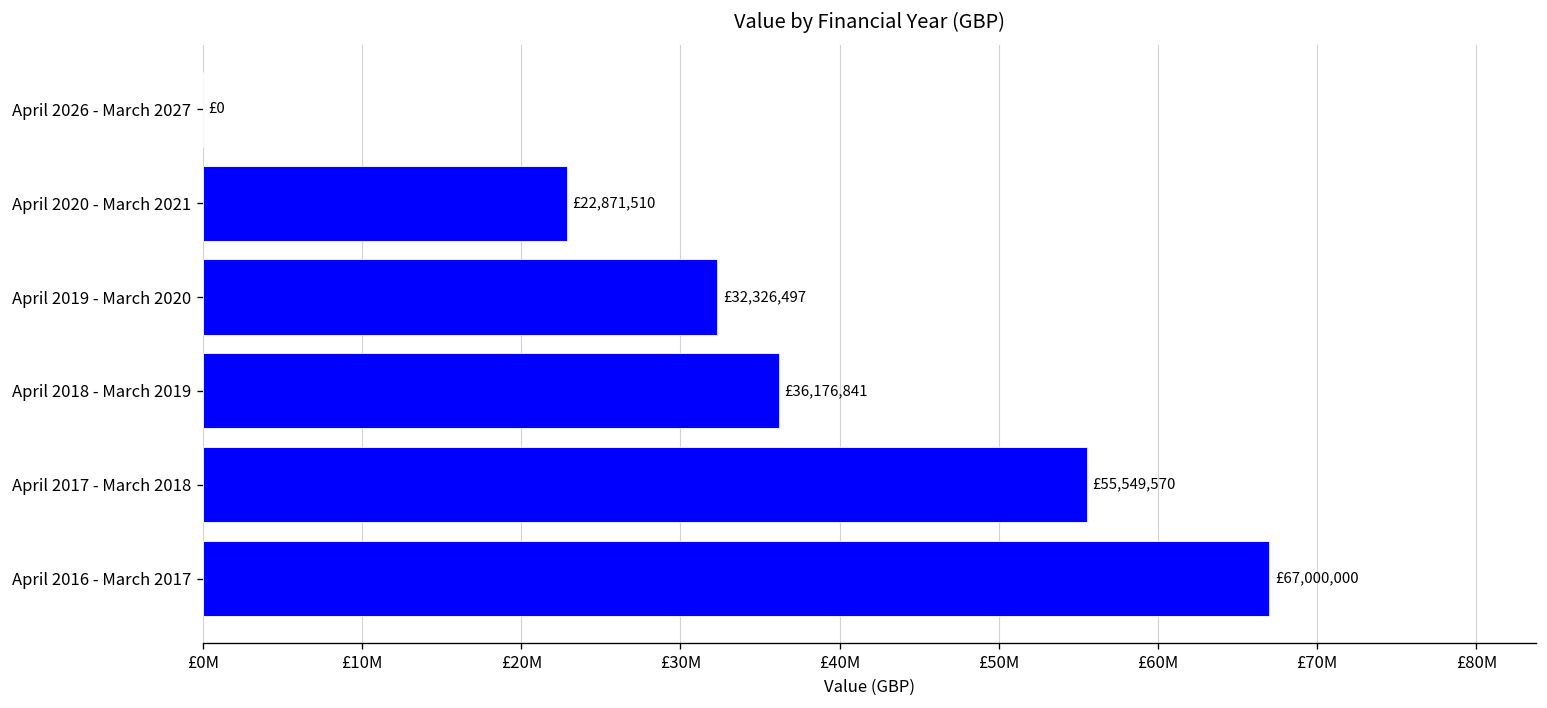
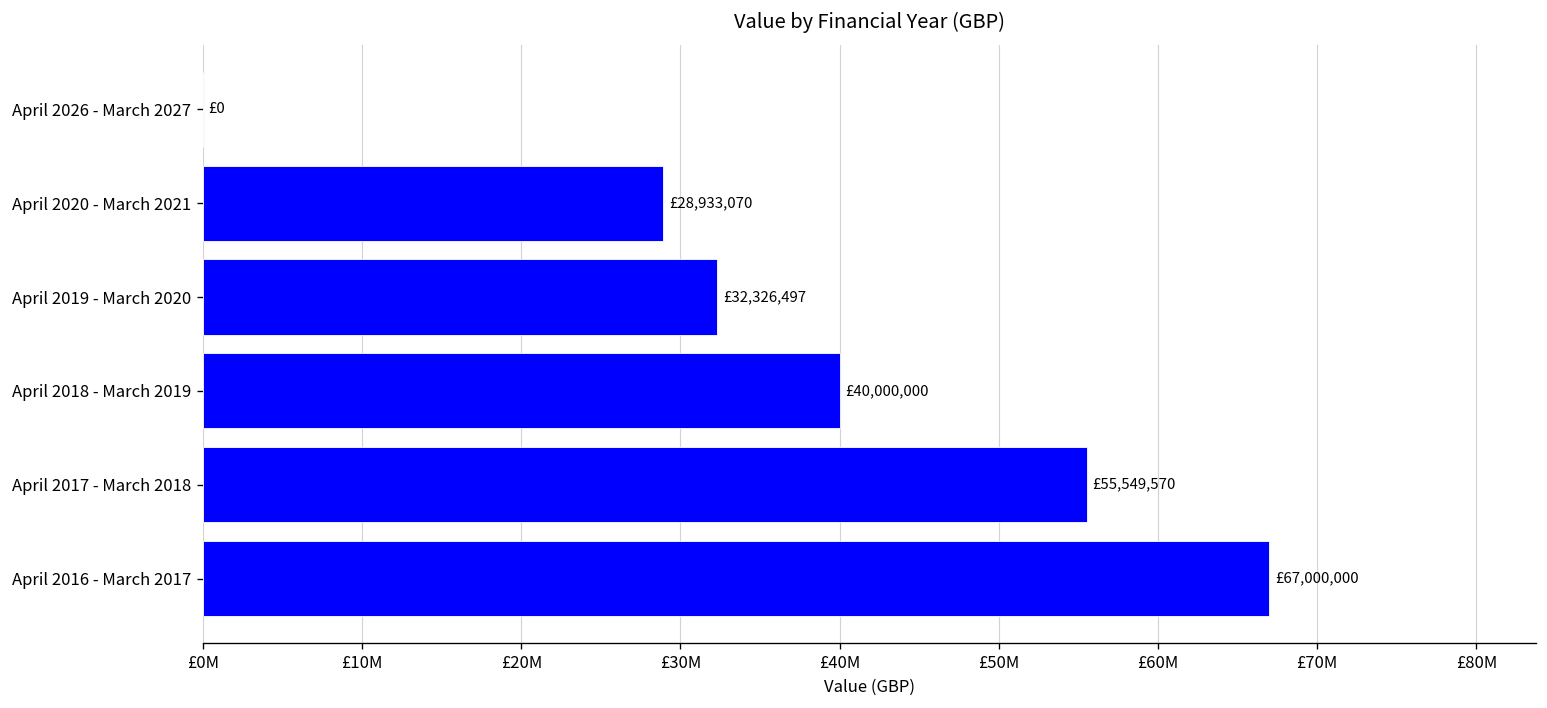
April 2020 - March 2021: £22,871,510 -> £28,933,070
April 2018 - March 2019: £36,176,841 -> £40,000,000
